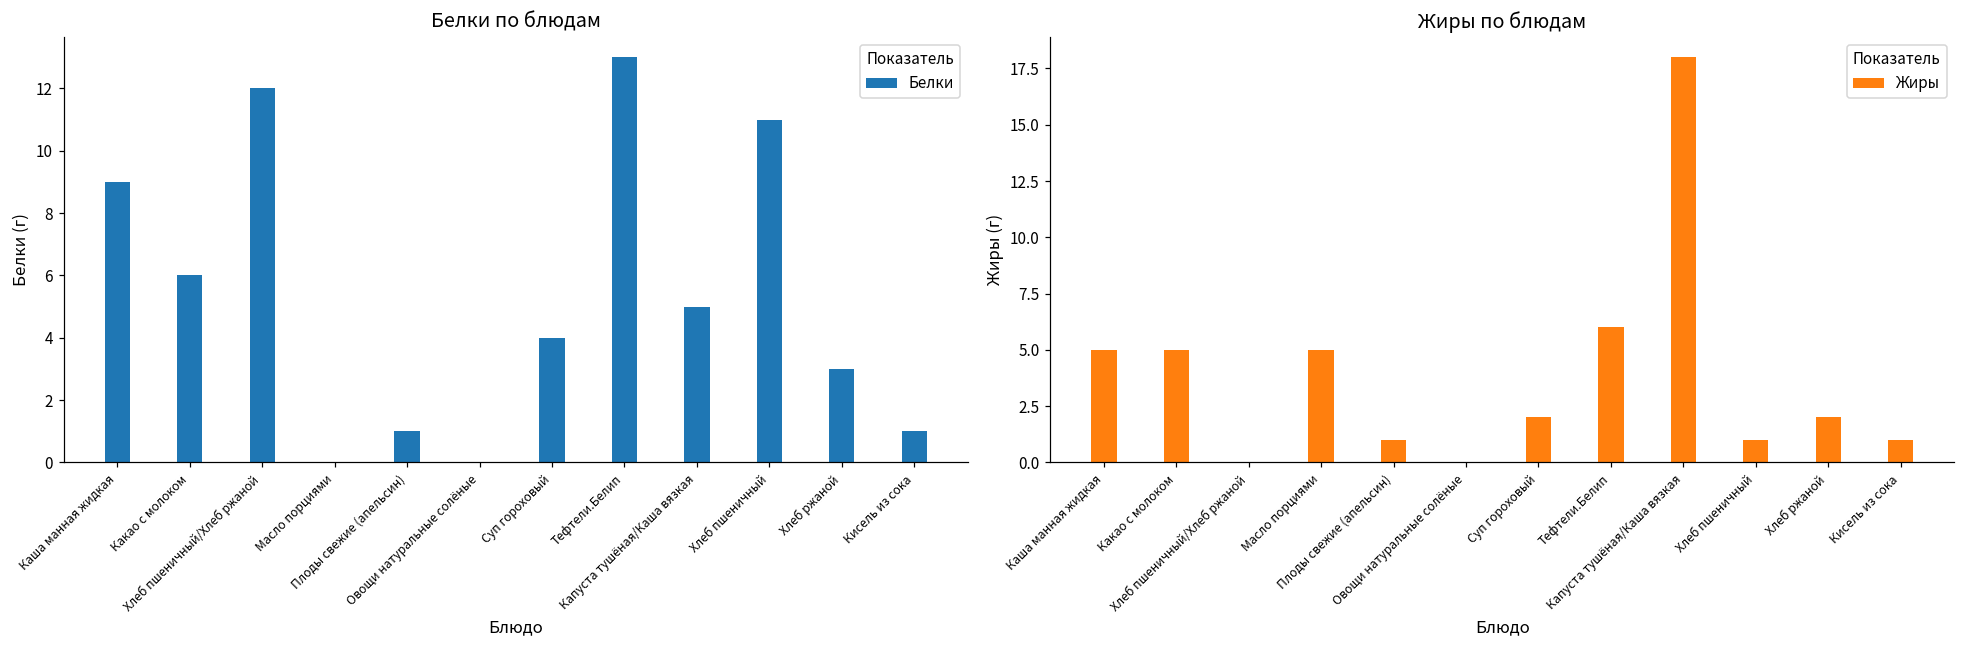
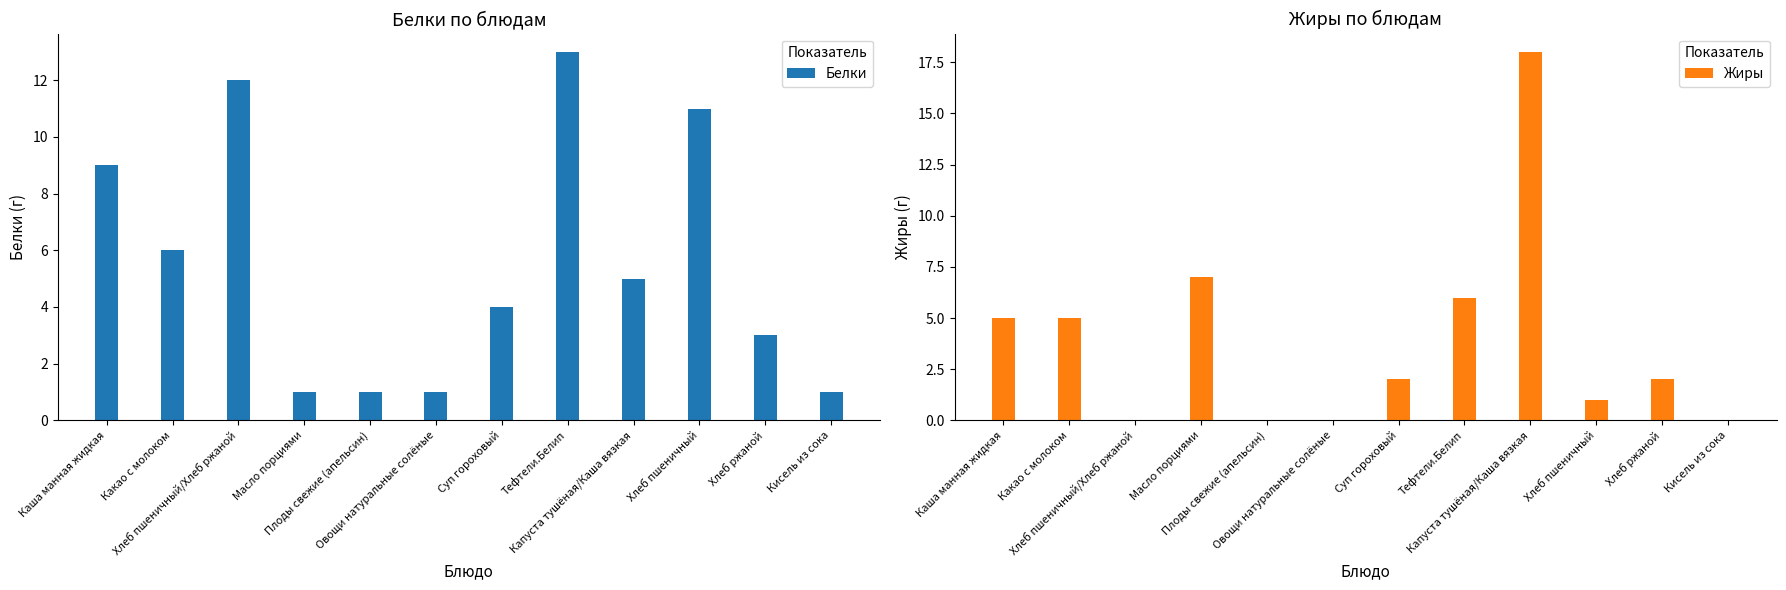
Белки по блюдам, Масло порциями: 0 -> 1
Белки по блюдам, Овощи натуральные солёные: 0 -> 1
Жиры по блюдам, Масло порциями: 5 -> 7
Жиры по блюдам, Плоды свежие (апельсин): 1 -> 0
Жиры по блюдам, Кисель из сока: 1 -> 0
